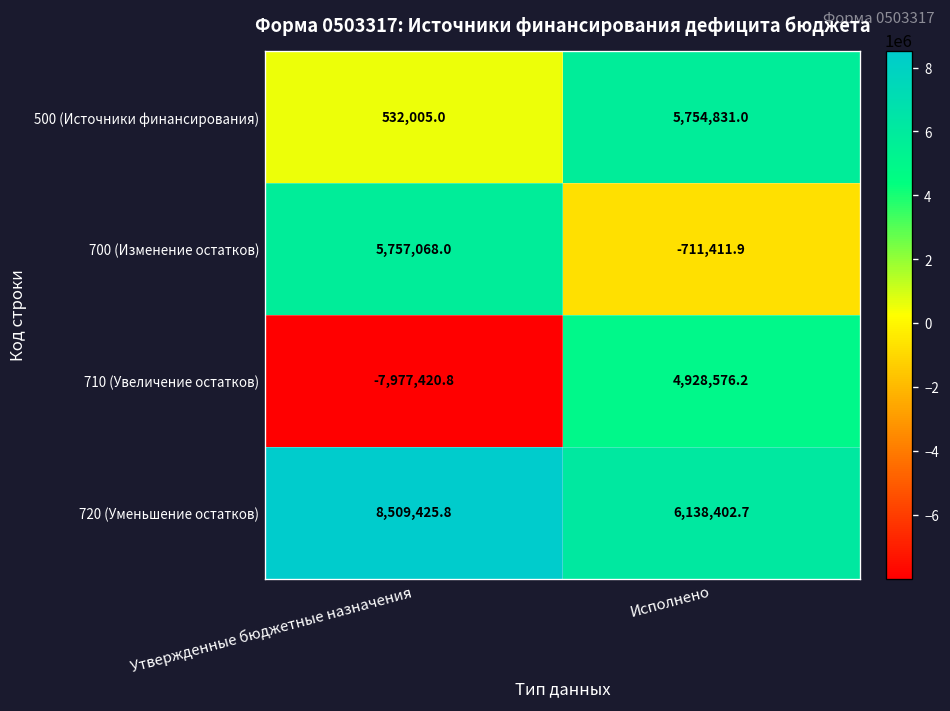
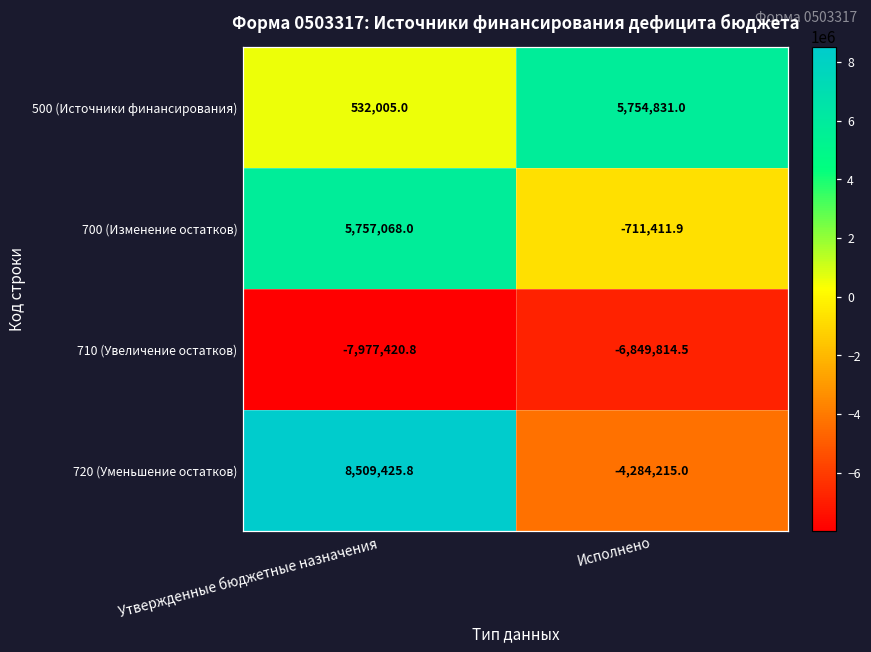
710 (Увеличение остатков), Исполнено: 4,928,576.2 -> -6,849,814.5
720 (Уменьшение остатков), Исполнено: 6,138,402.7 -> -4,284,215.0
